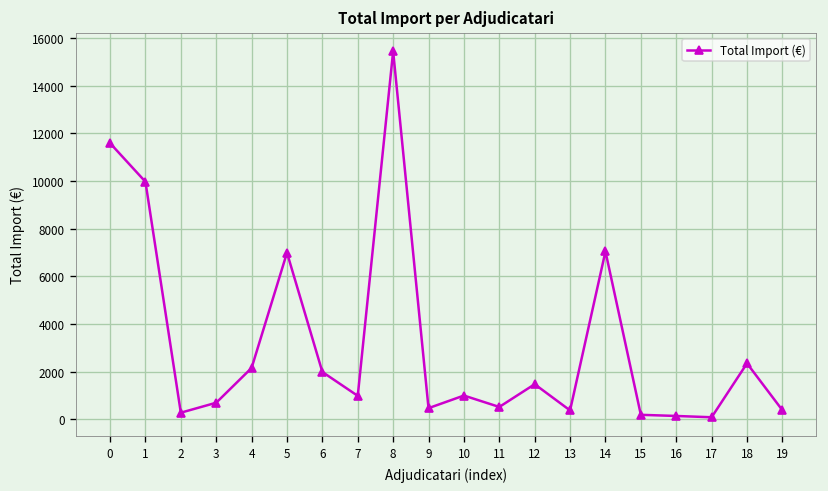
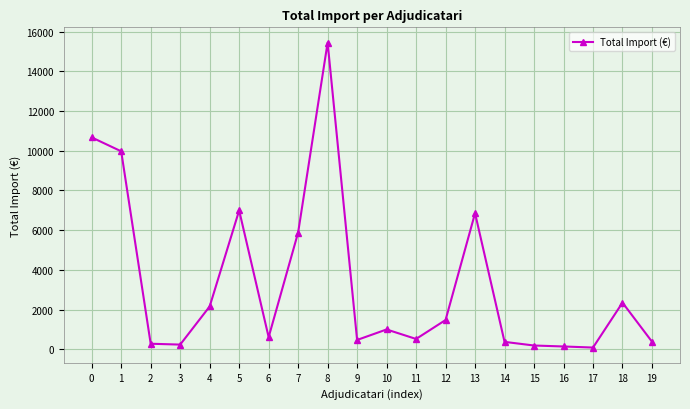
0: 11600 -> 10700
3: 700 -> 200
6: 2000 -> 600
7: 1000 -> 5900
13: 400 -> 6900
14: 7000 -> 400
